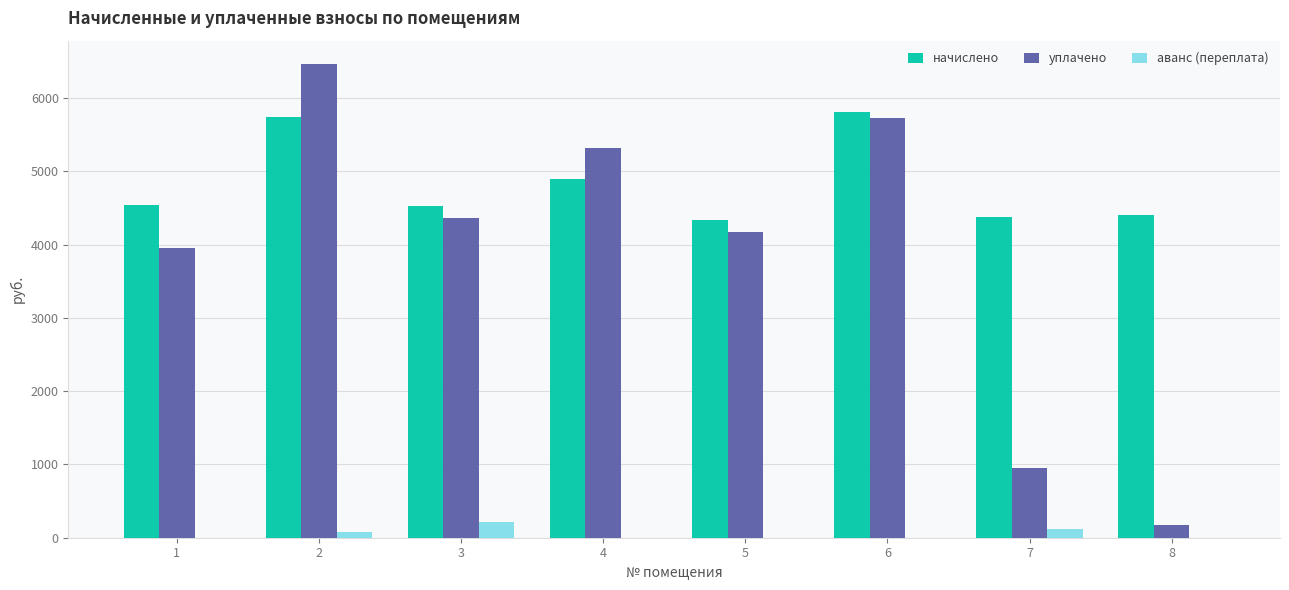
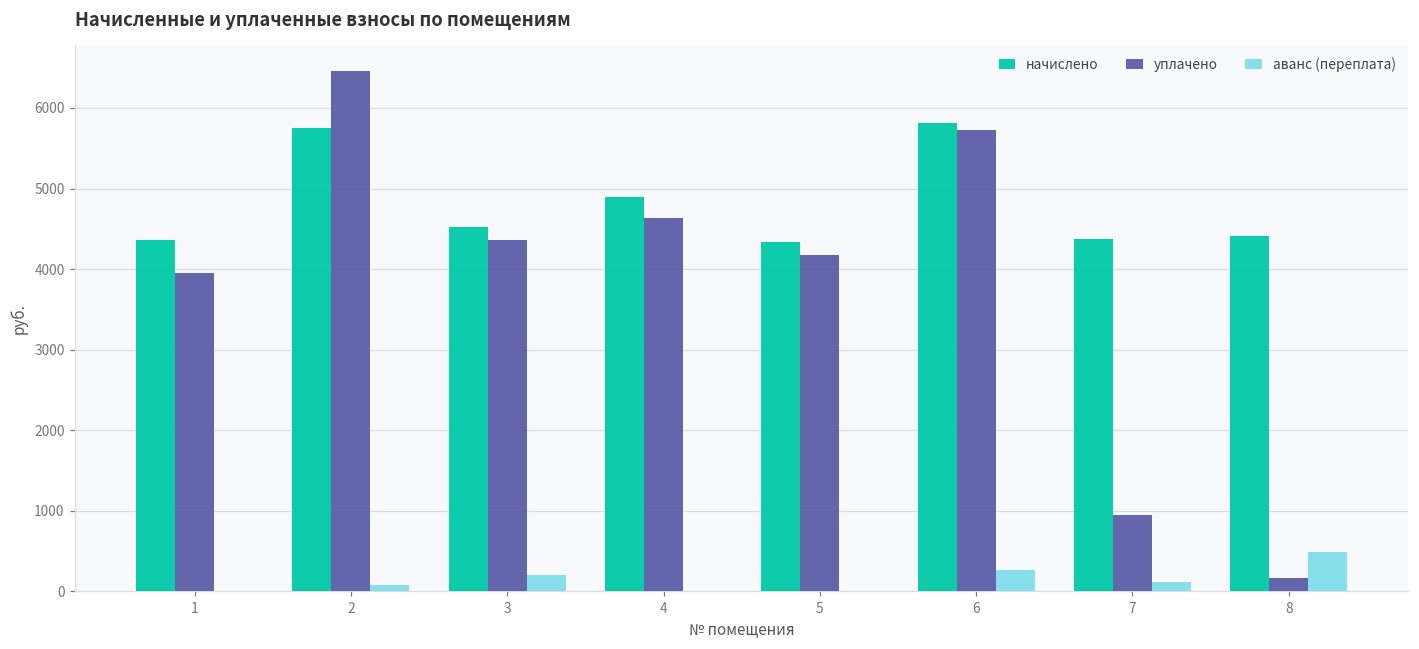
начислено, 1: 4500 -> 4400
уплачено, 4: 5300 -> 4600
аванс (переплата), 6: 0 -> 300
аванс (переплата), 8: 0 -> 500
